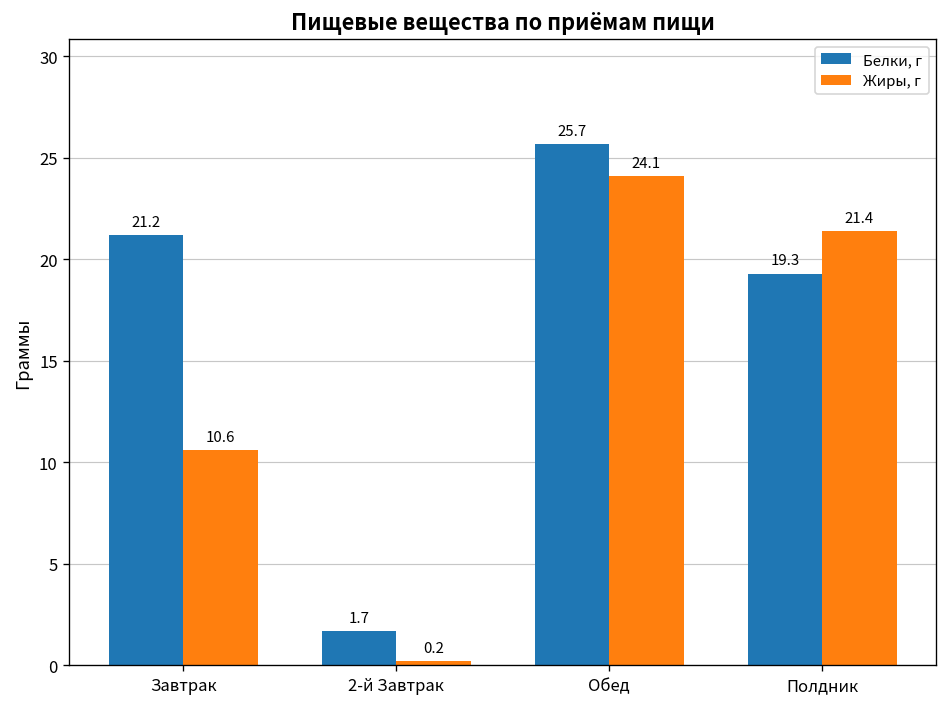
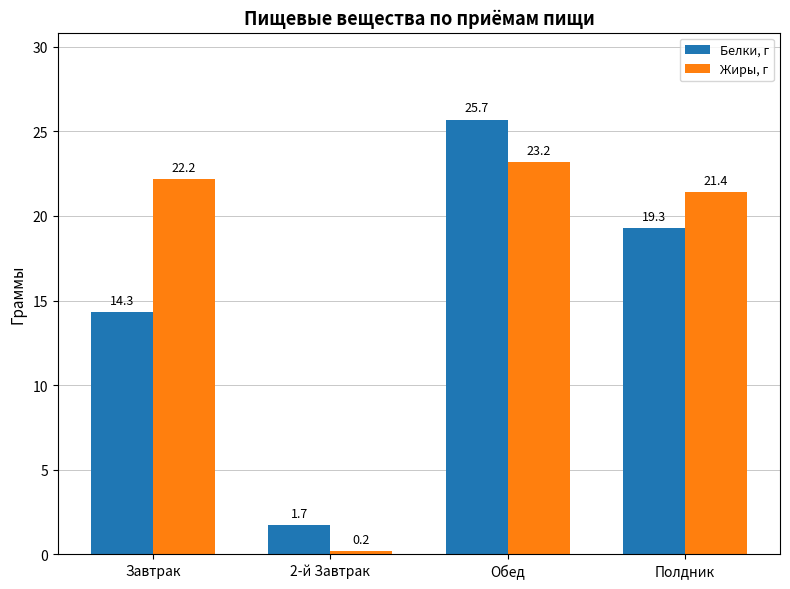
Белки, г, Завтрак: 21.2 -> 14.3
Жиры, г, Завтрак: 10.6 -> 22.2
Жиры, г, Обед: 24.1 -> 23.2
